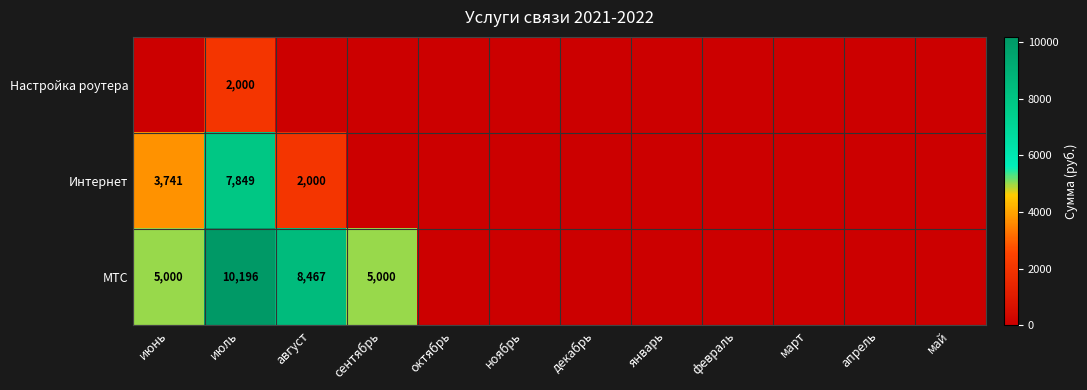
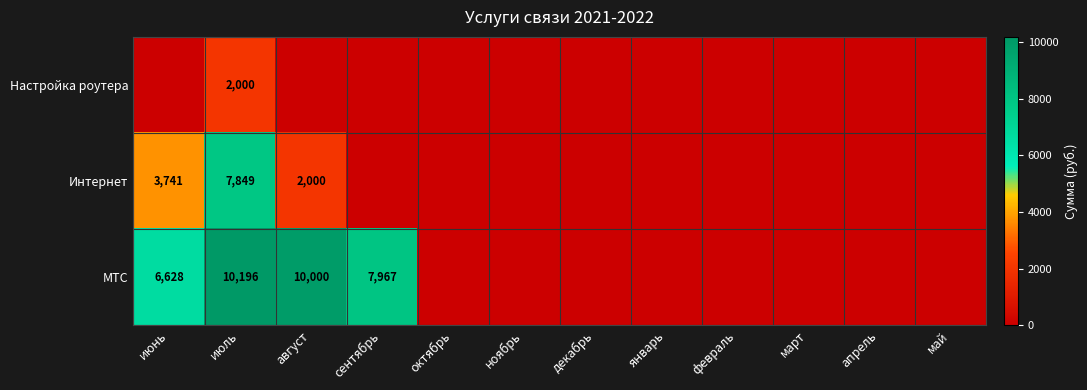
МТС, июнь: 5,000 -> 6,628
МТС, август: 8,467 -> 10,000
МТС, сентябрь: 5,000 -> 7,967
